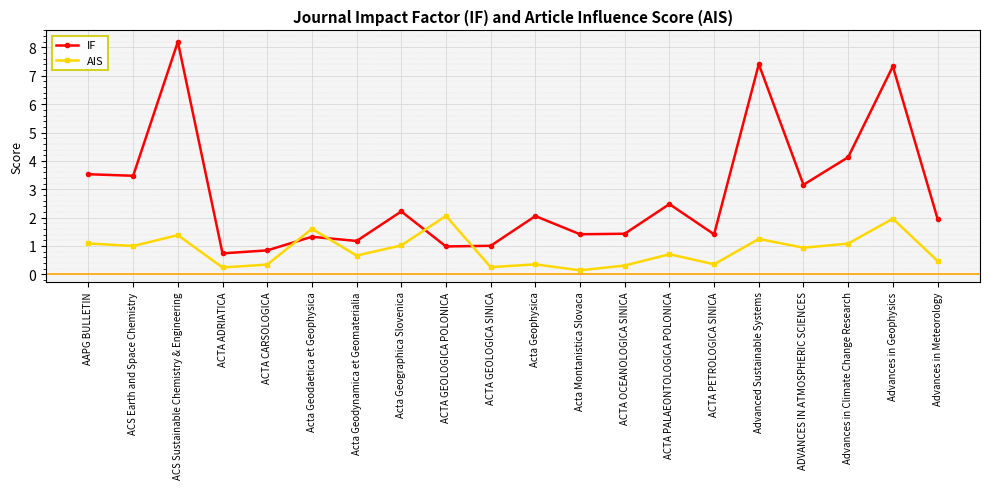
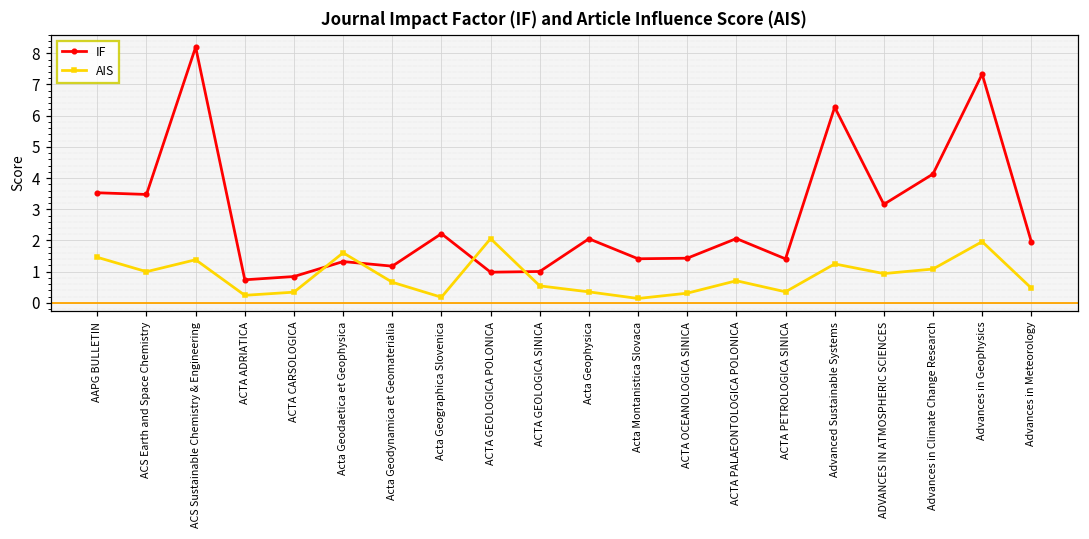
AIS, AAPG BULLETIN: 1.1 -> 1.5
AIS, Acta Geographica Slovenica: 1.0 -> 0.2
AIS, ACTA GEOLOGICA SINICA: 0.3 -> 0.5
IF, ACTA PALAEONTOLOGICA POLONICA: 2.5 -> 2.1
IF, Advanced Sustainable Systems: 7.4 -> 6.3
